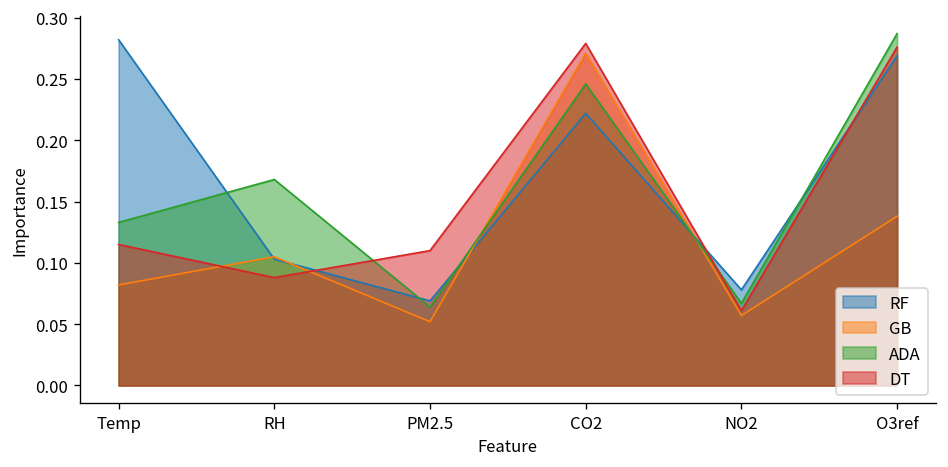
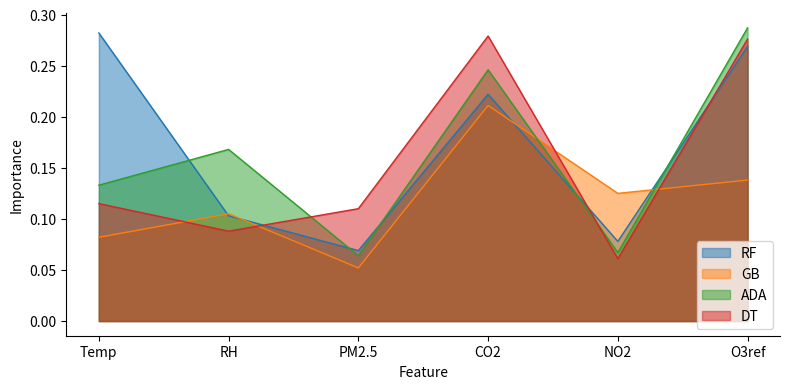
GB, CO2: 0.271 -> 0.211
GB, NO2: 0.057 -> 0.125
